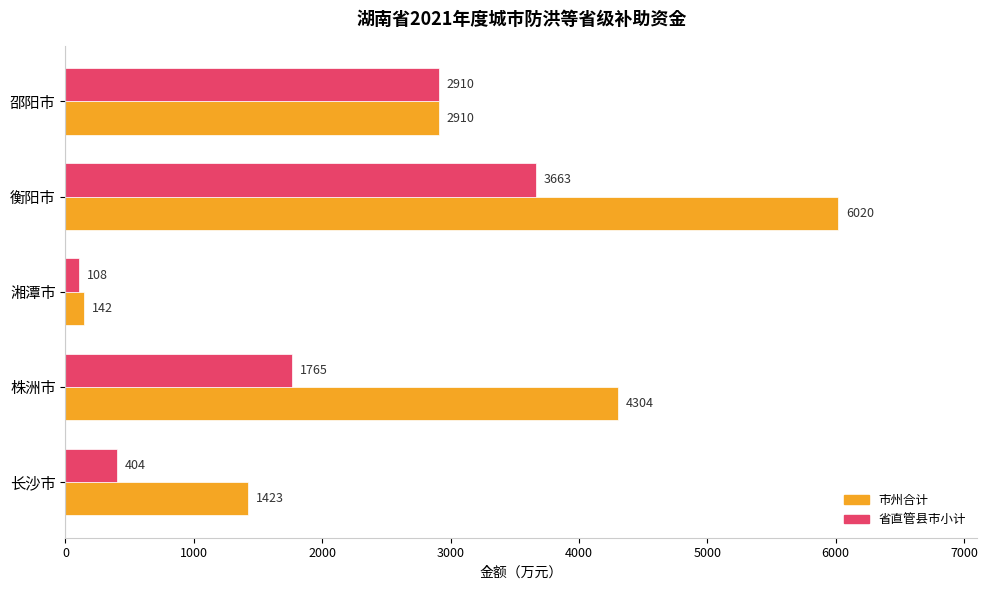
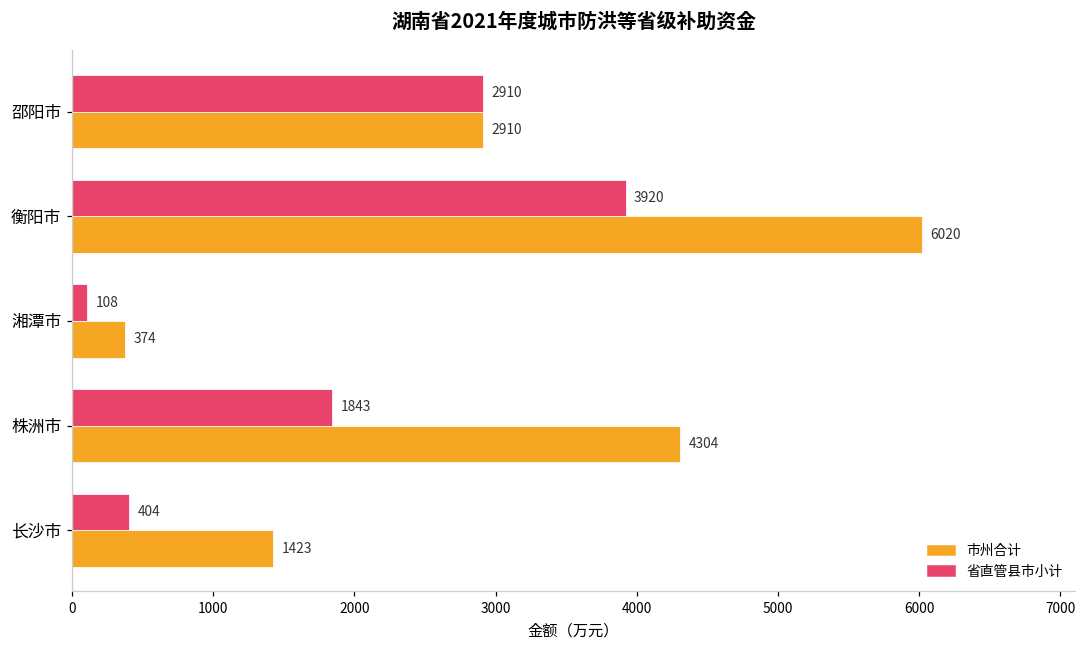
省直管县市小计, 衡阳市: 3663 -> 3920
市州合计, 湘潭市: 142 -> 374
省直管县市小计, 株洲市: 1765 -> 1843
